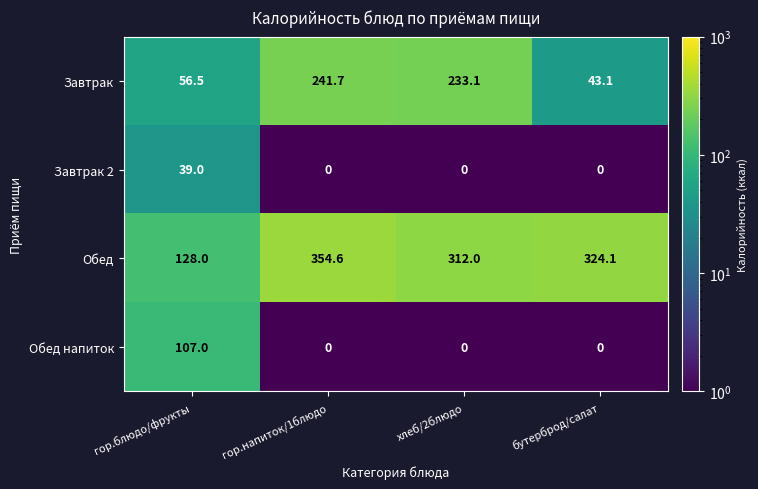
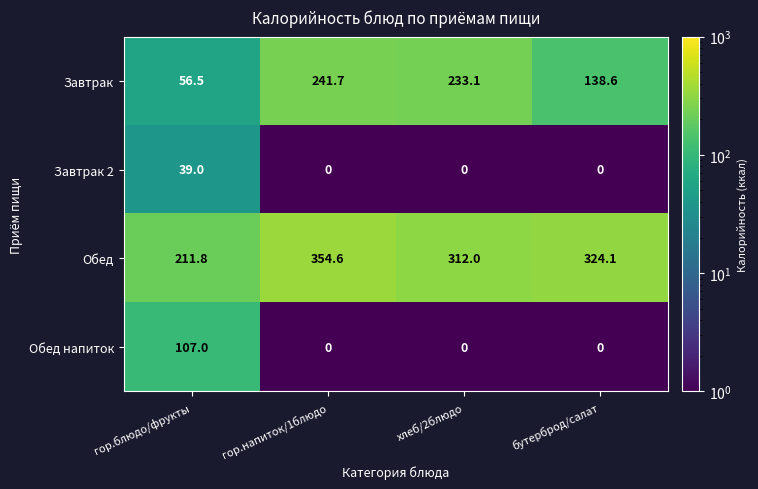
Завтрак, бутерброд/салат: 43.1 -> 138.6
Обед, гор.блюдо/фрукты: 128.0 -> 211.8
